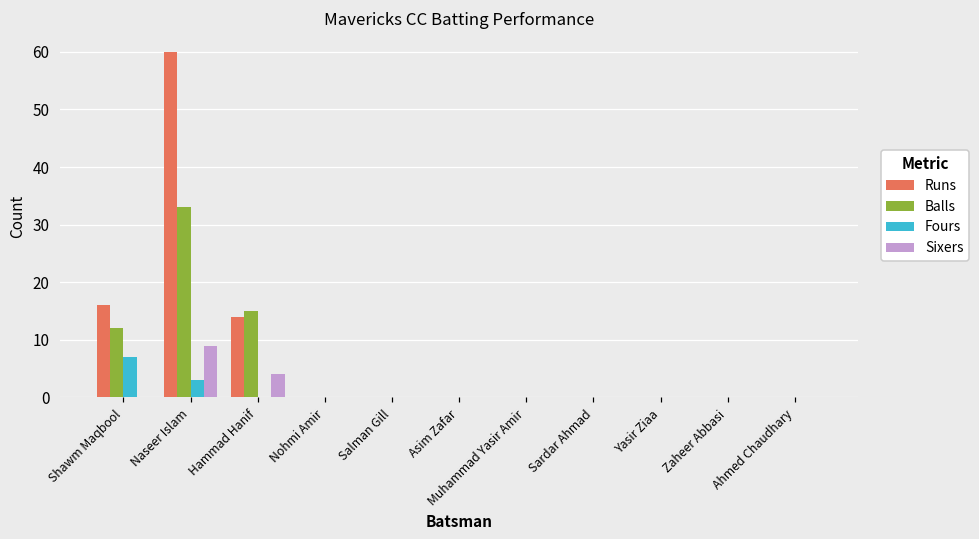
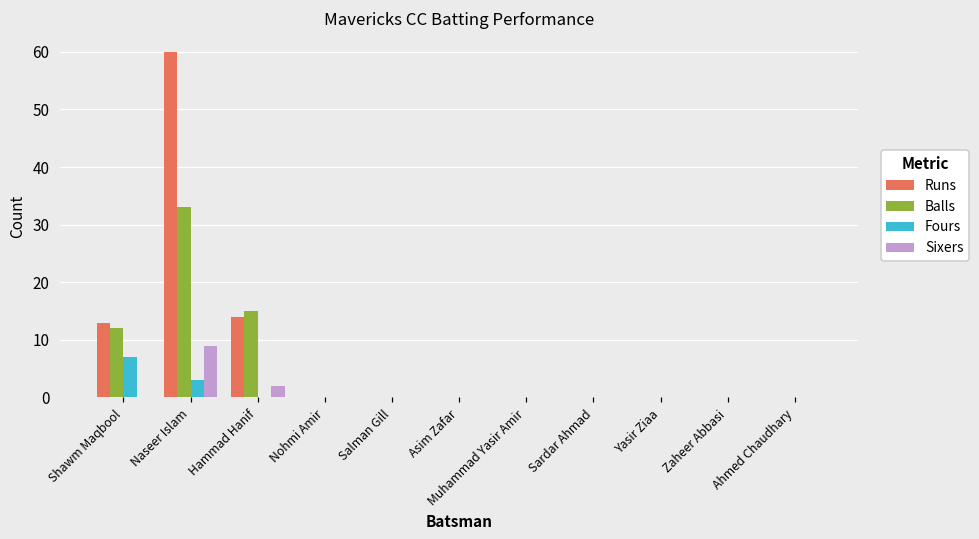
Runs, Shawm Maqbool: 16 -> 13
Sixers, Hammad Hanif: 4 -> 2
